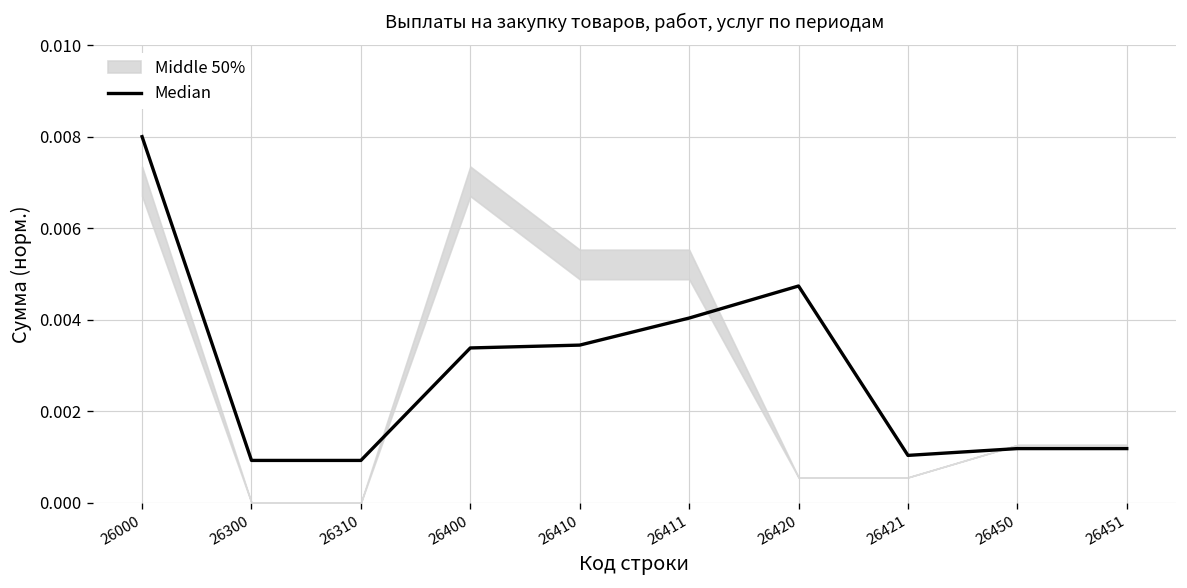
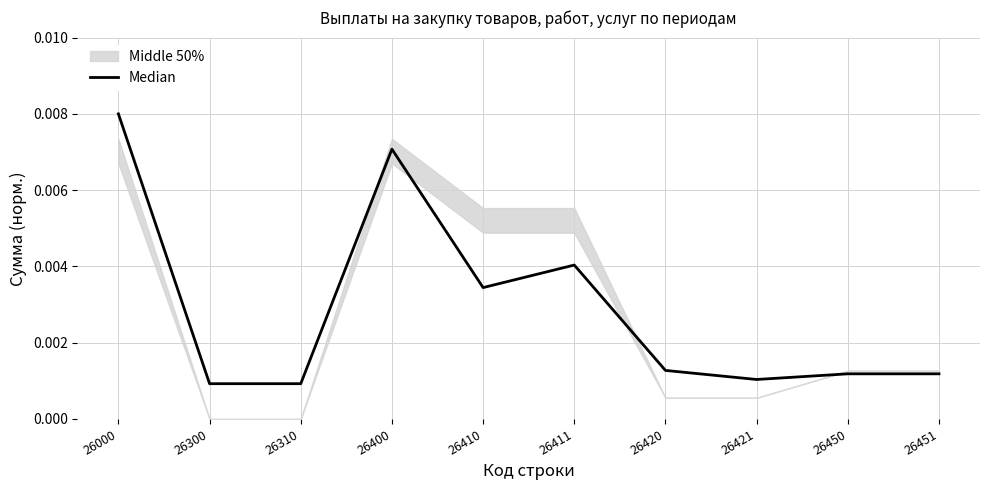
Median, 26400: 0.0034 -> 0.0071
Median, 26420: 0.0047 -> 0.0013
